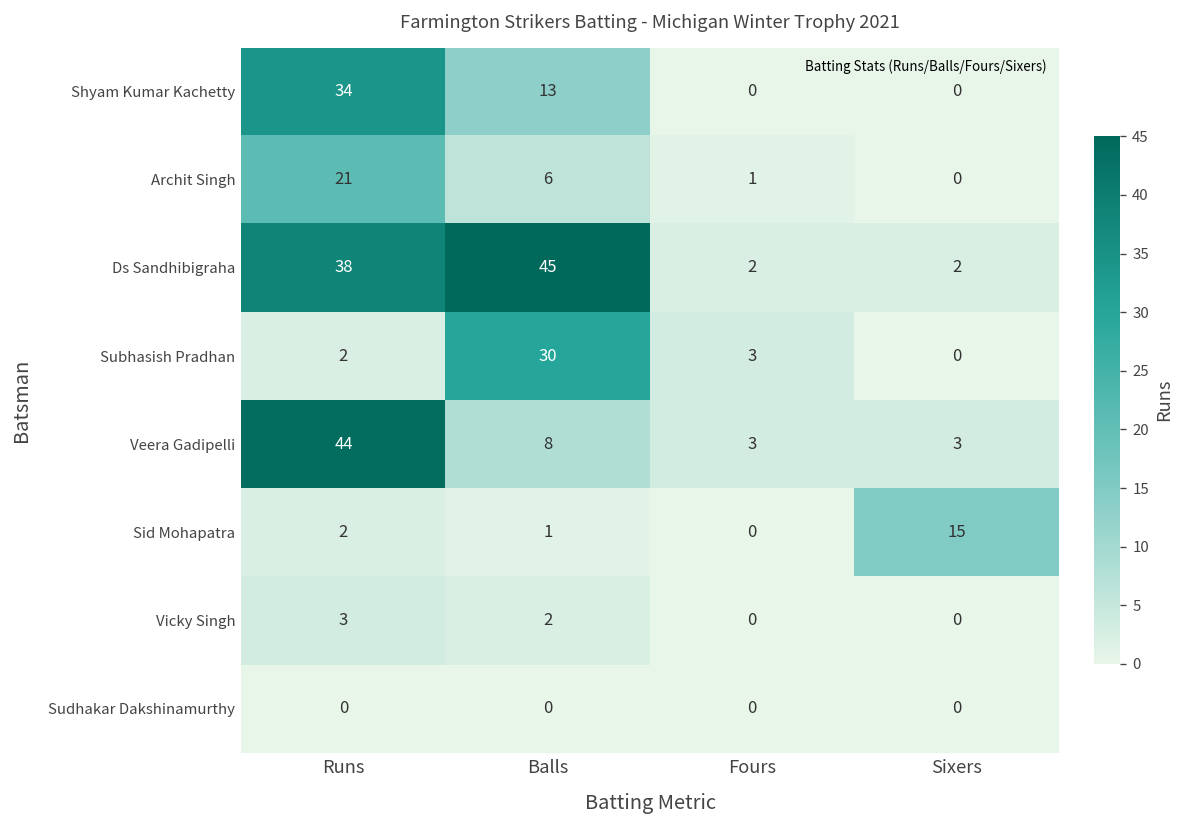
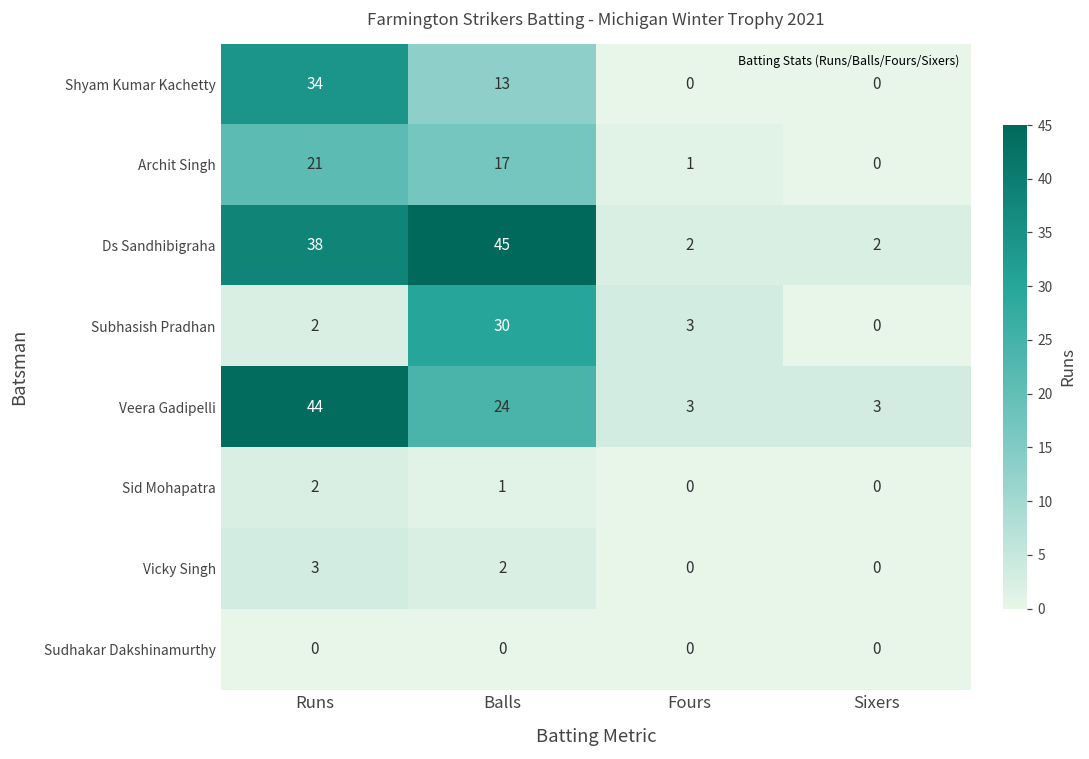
Archit Singh, Balls: 6 -> 17
Veera Gadipelli, Balls: 8 -> 24
Sid Mohapatra, Sixers: 15 -> 0
